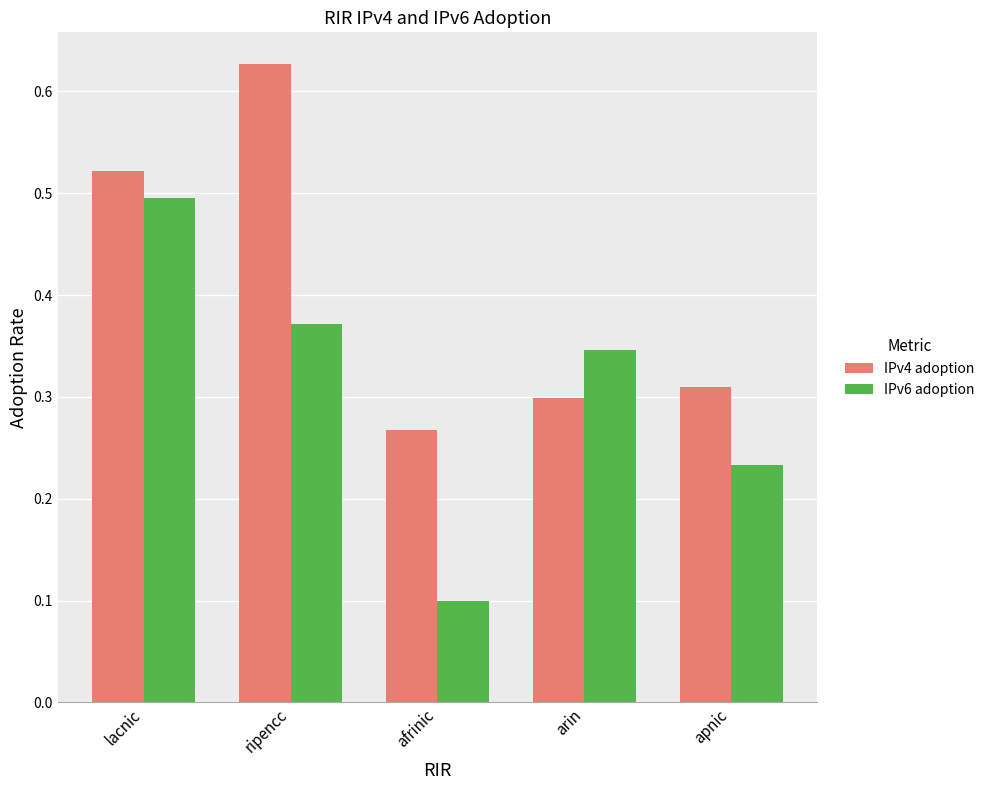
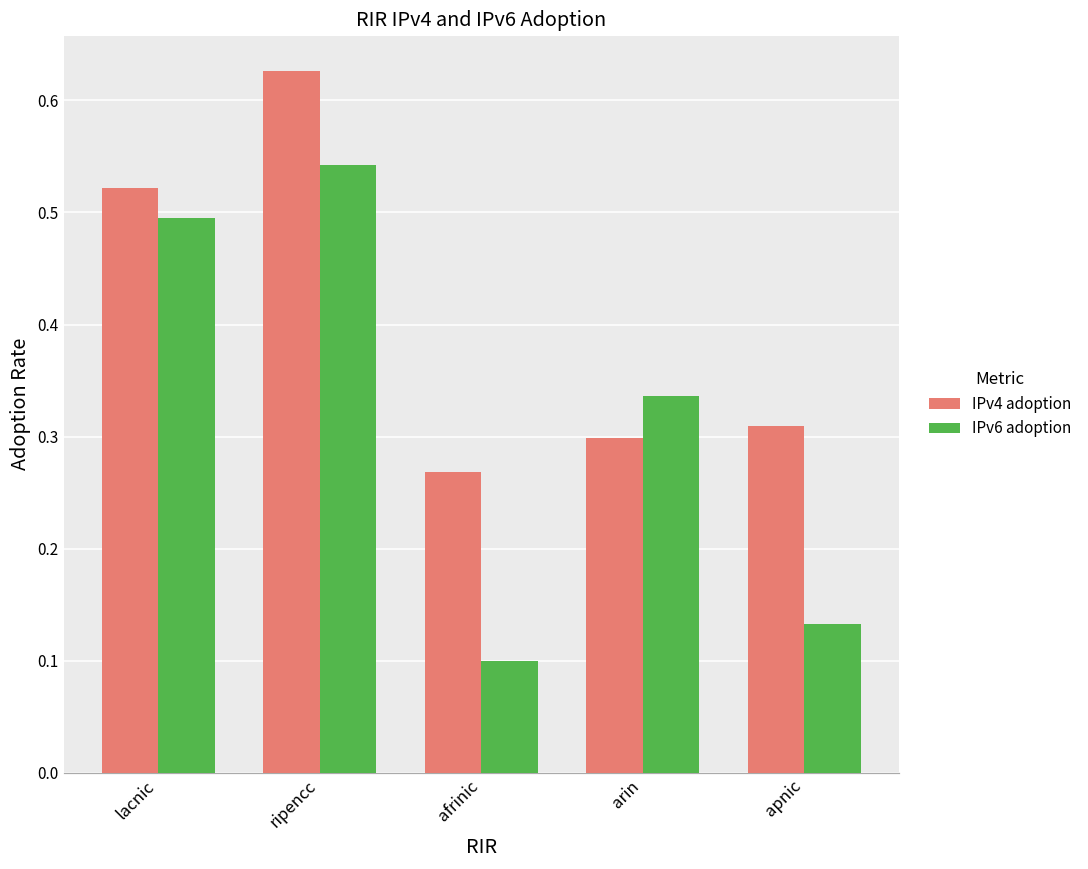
IPv6 adoption, ripencc: 0.372 -> 0.543
IPv6 adoption, arin: 0.346 -> 0.337
IPv6 adoption, apnic: 0.234 -> 0.132
